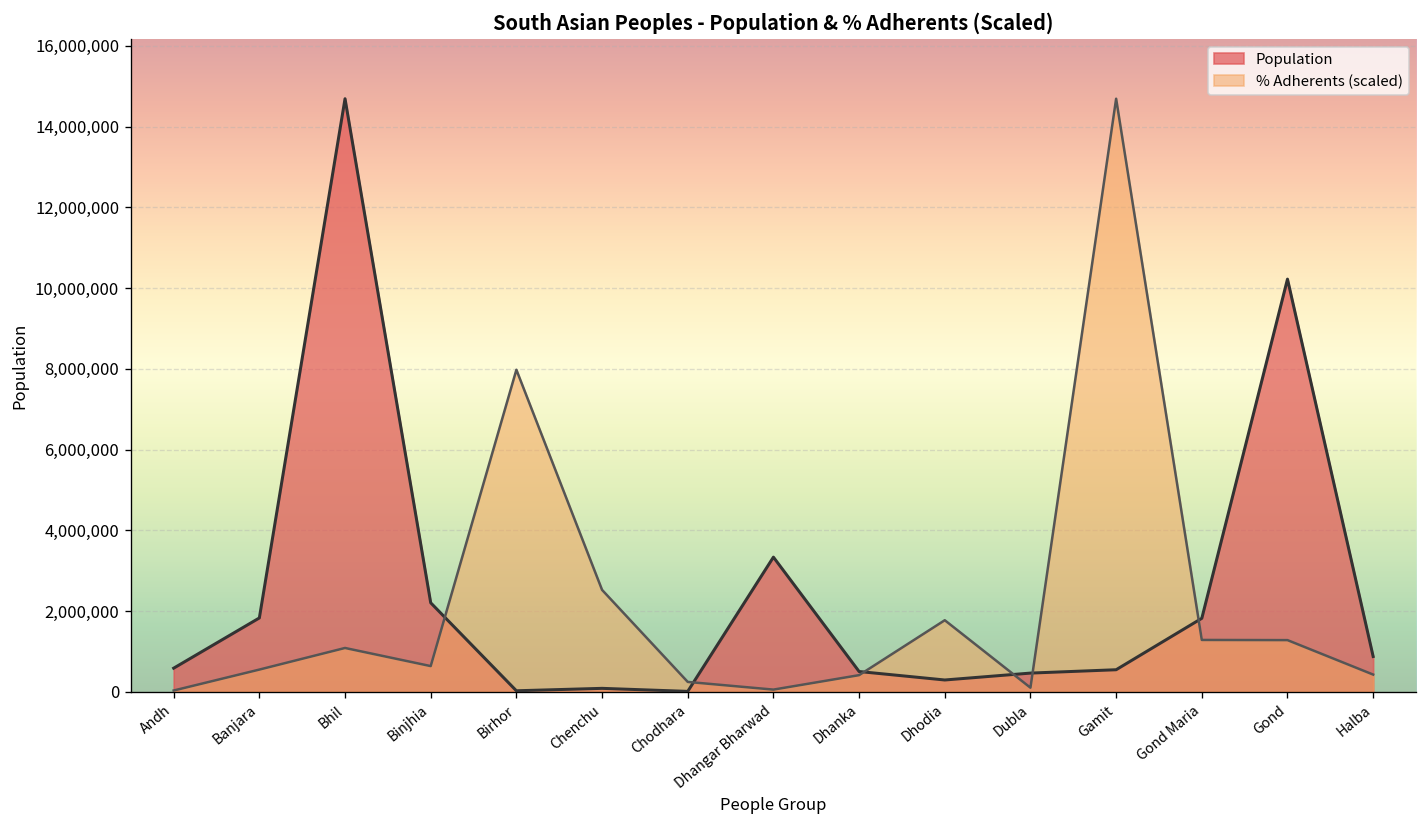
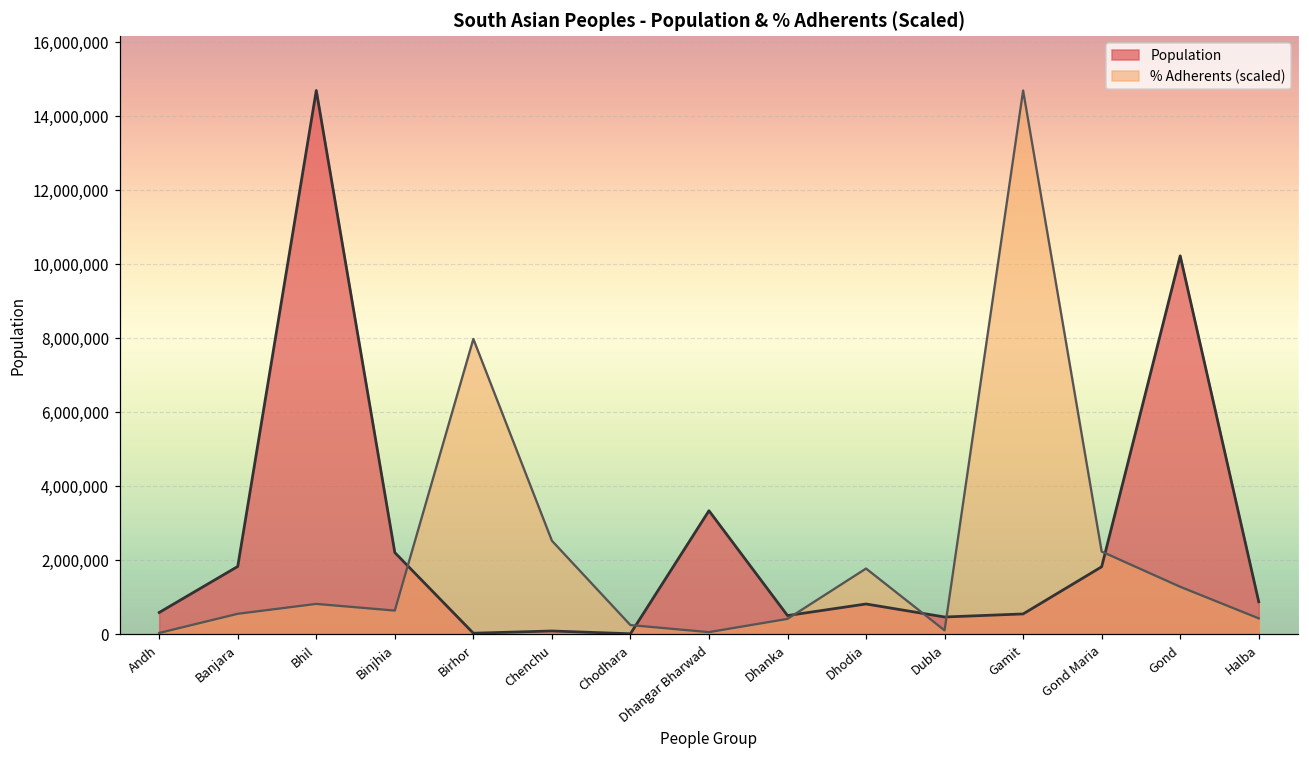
% Adherents (scaled), Bhil: 1,100,000 -> 800,000
Population, Dhodia: 300,000 -> 800,000
% Adherents (scaled), Gond Maria: 1,300,000 -> 2,200,000
